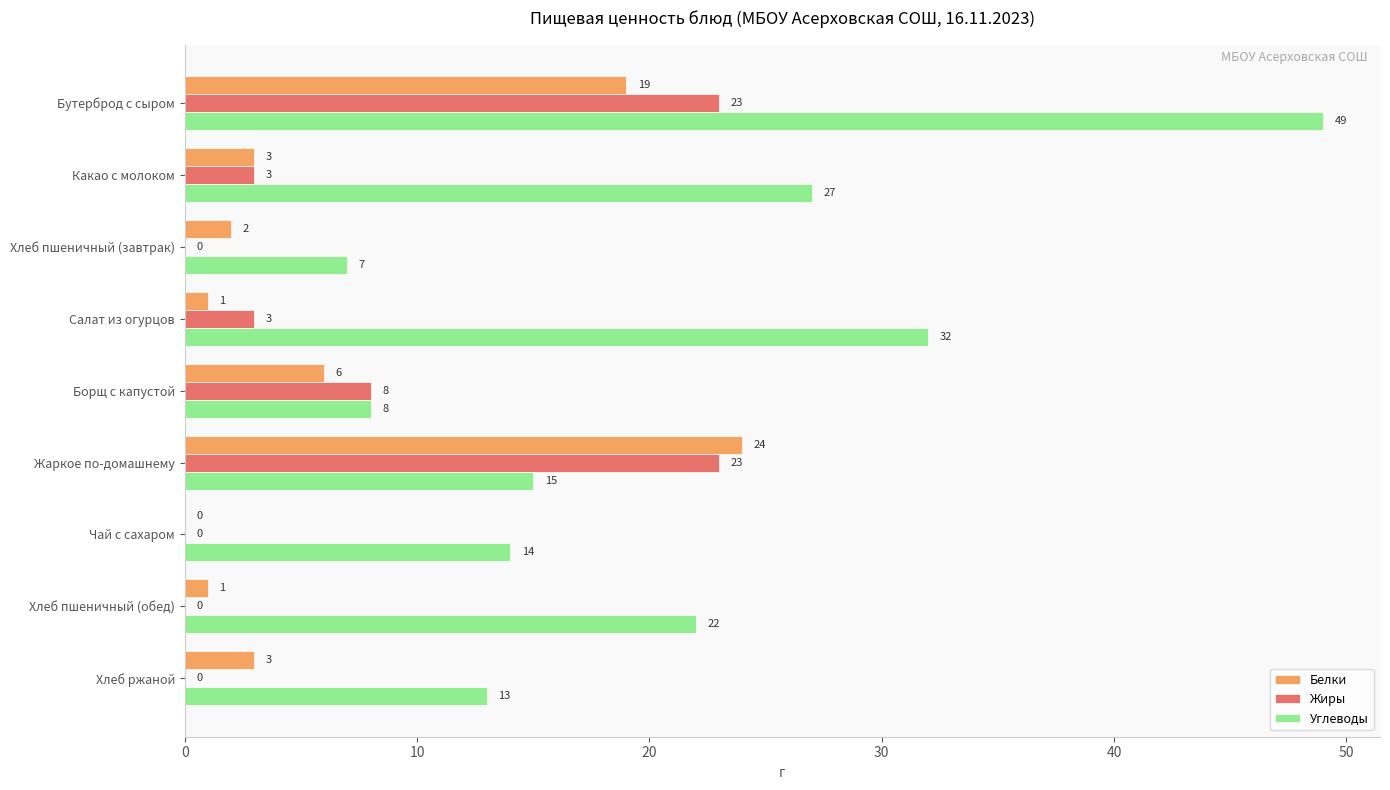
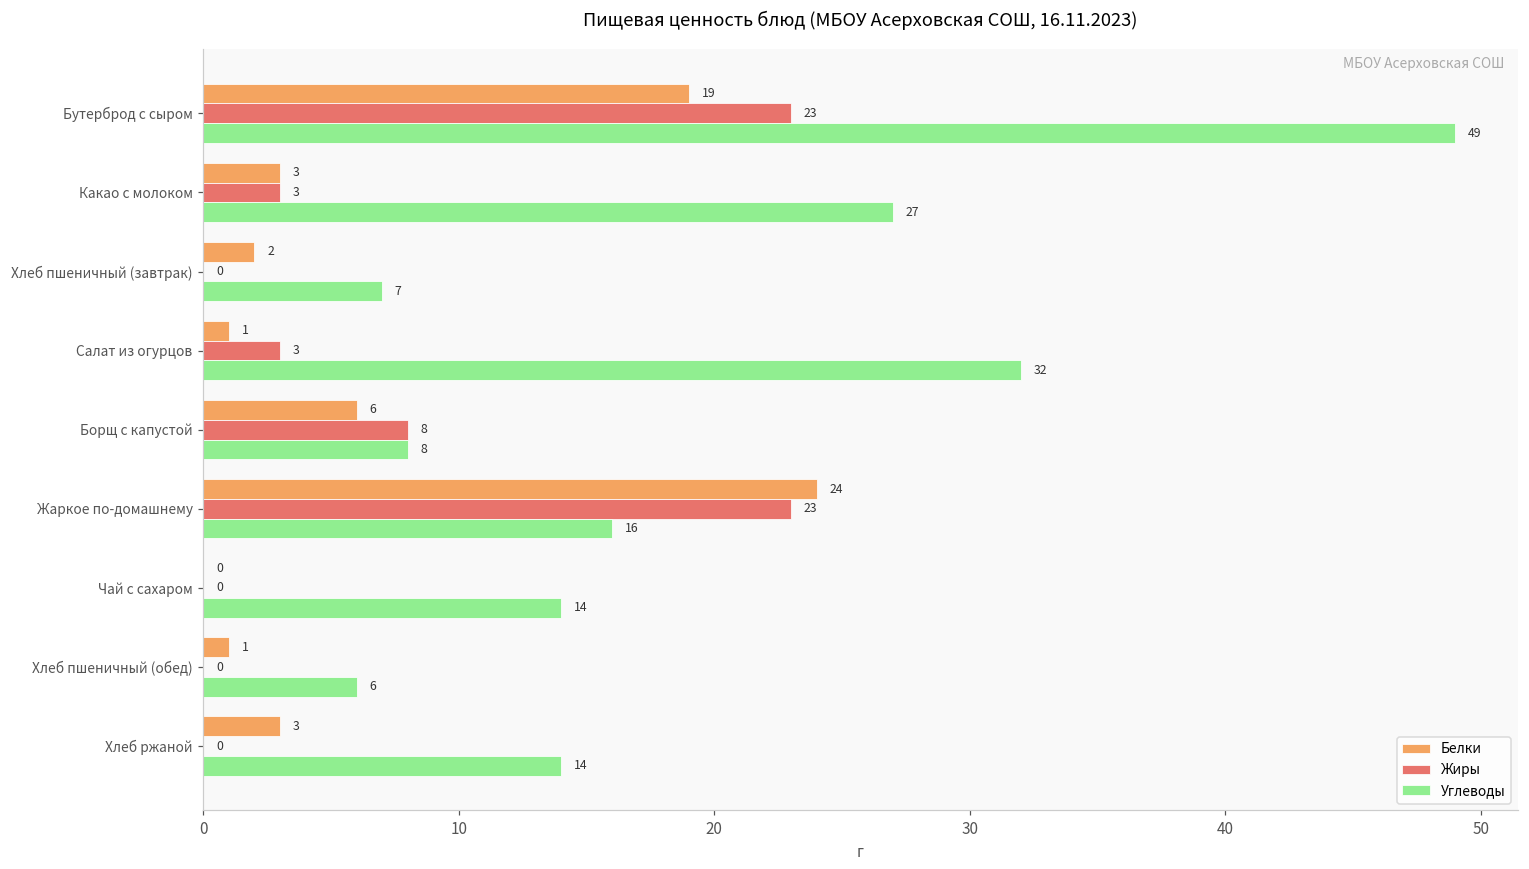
Углеводы, Жаркое по-домашнему: 15 -> 16
Углеводы, Хлеб пшеничный (обед): 22 -> 6
Углеводы, Хлеб ржаной: 13 -> 14
